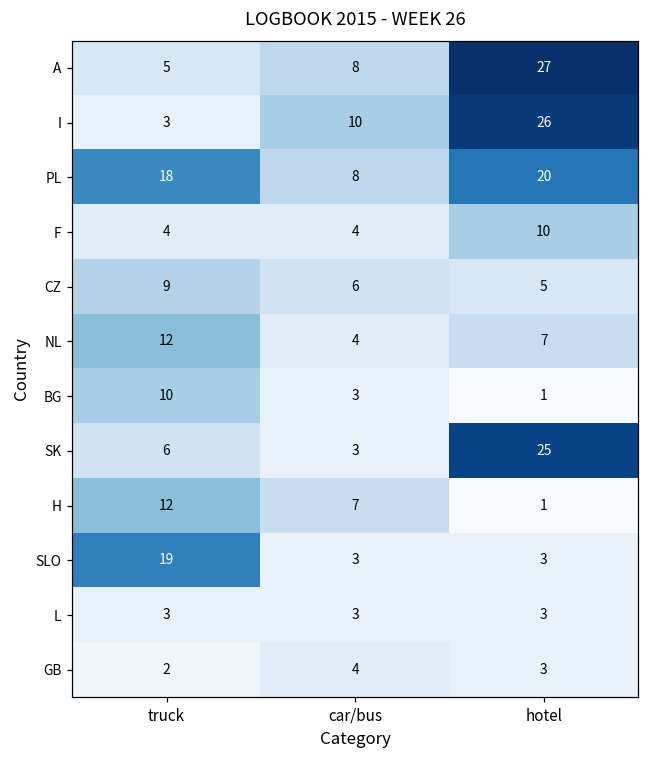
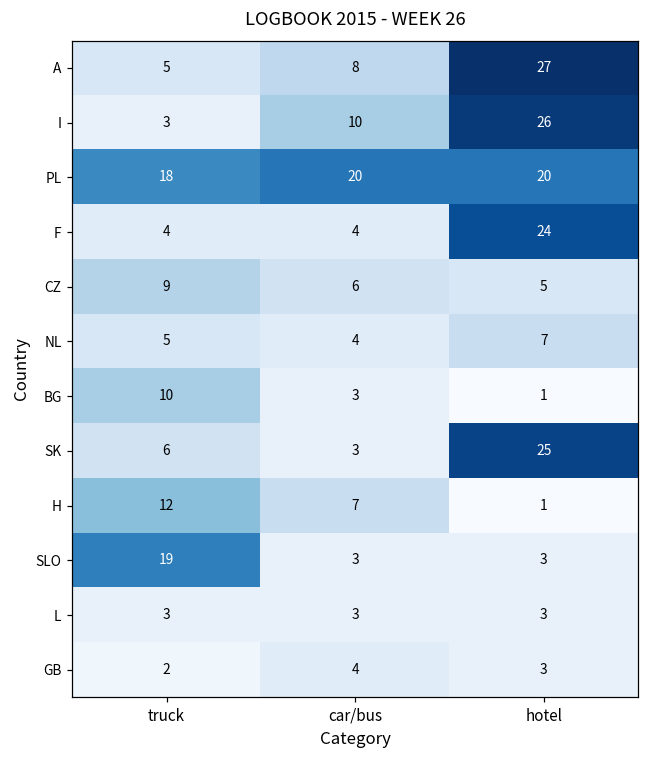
PL, car/bus: 8 -> 20
F, hotel: 10 -> 24
NL, truck: 12 -> 5
